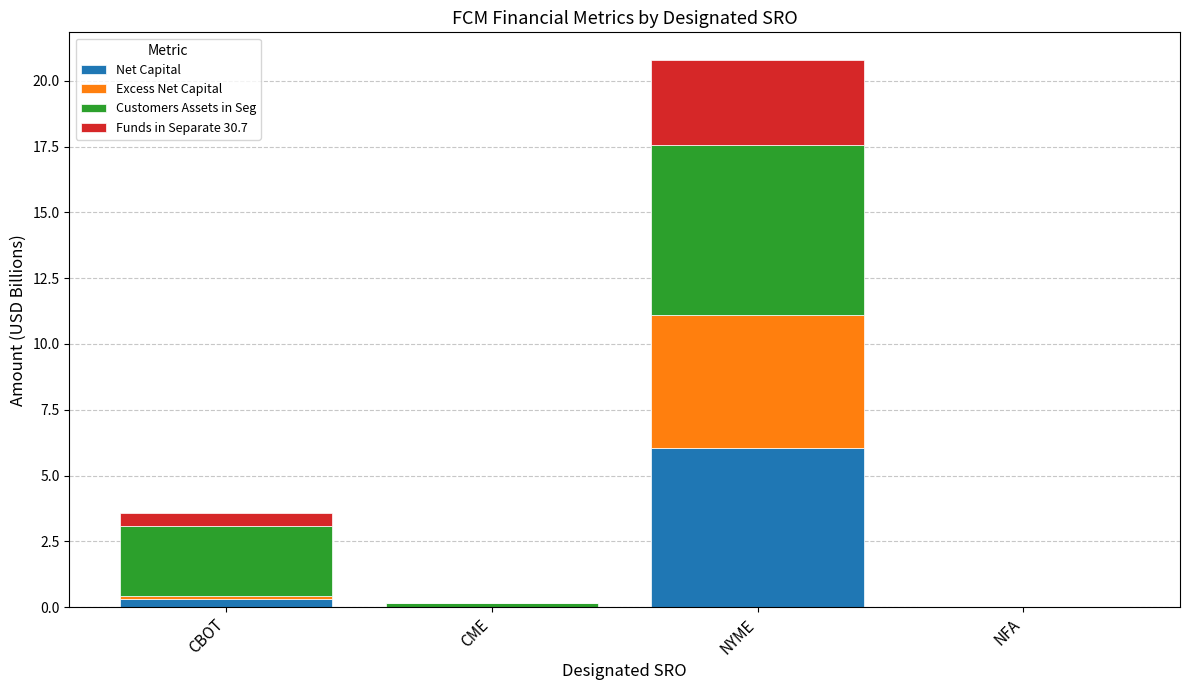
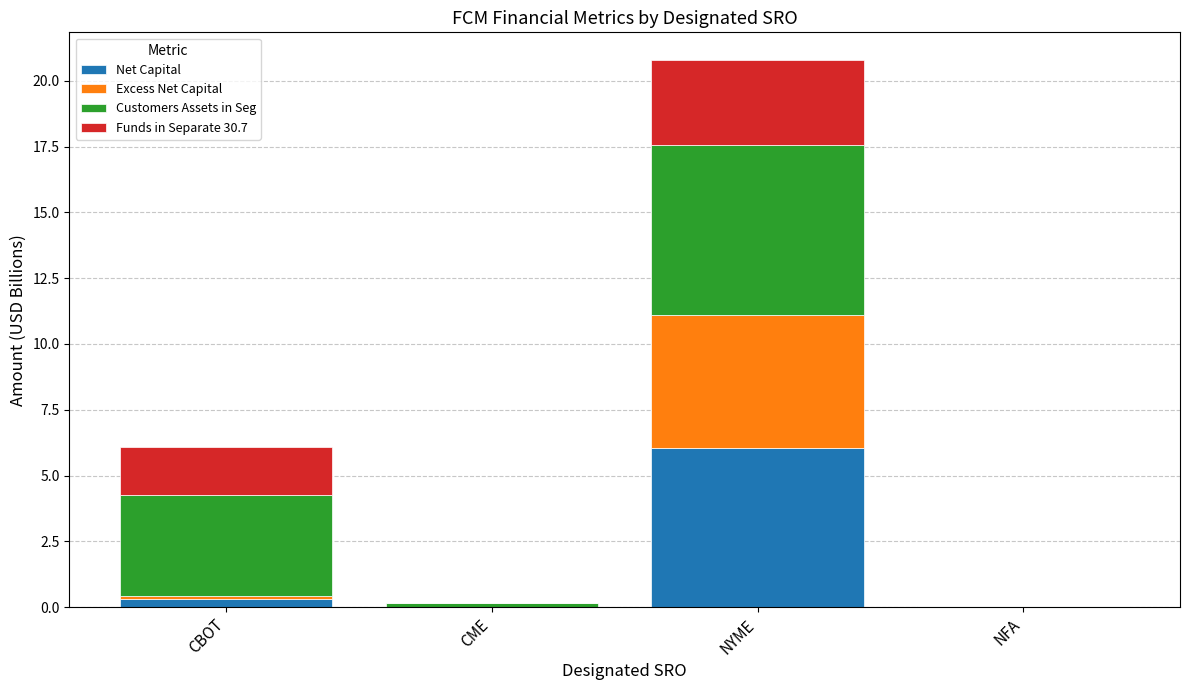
Customers Assets in Seg, CBOT: 2.6 -> 3.8
Funds in Separate 30.7, CBOT: 0.5 -> 1.8
